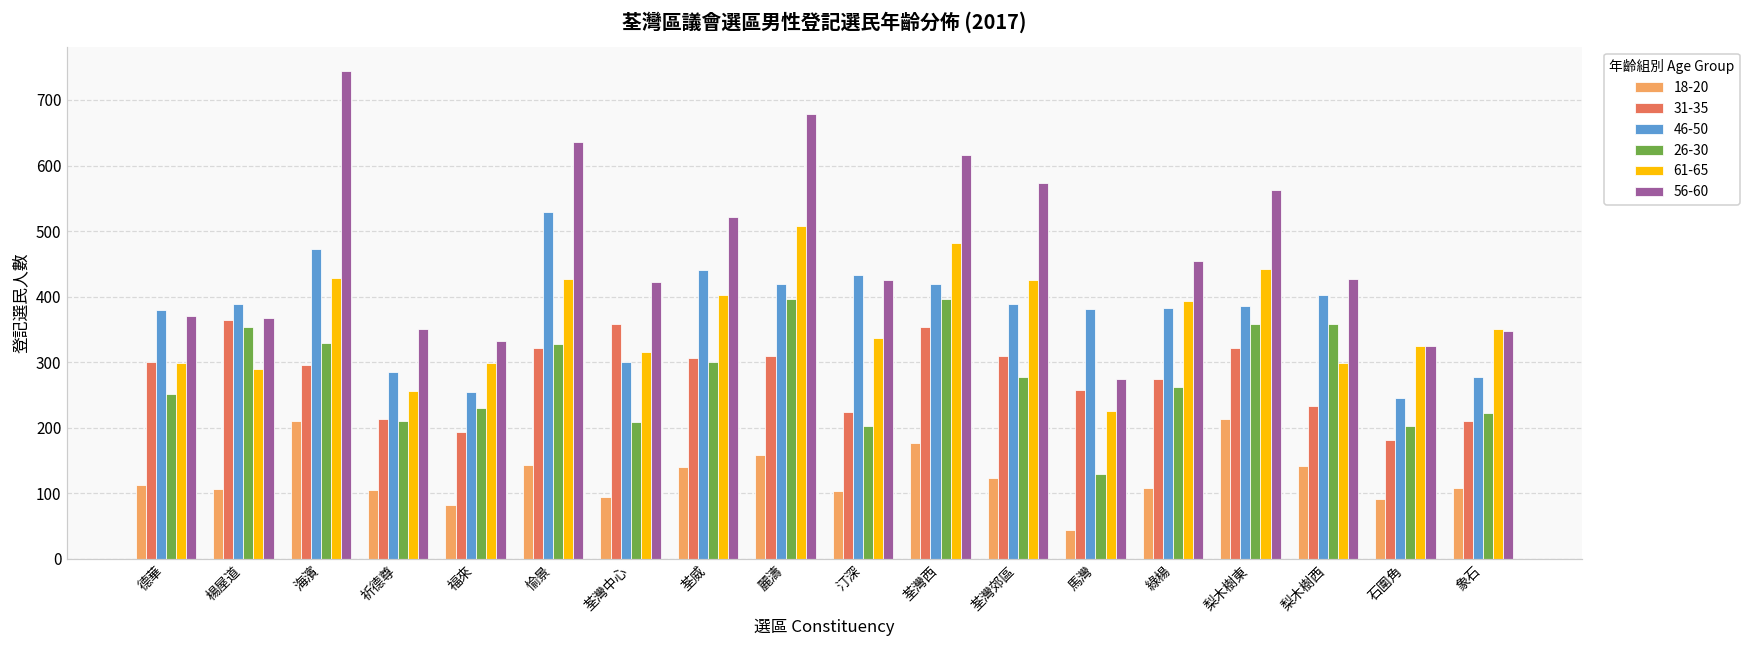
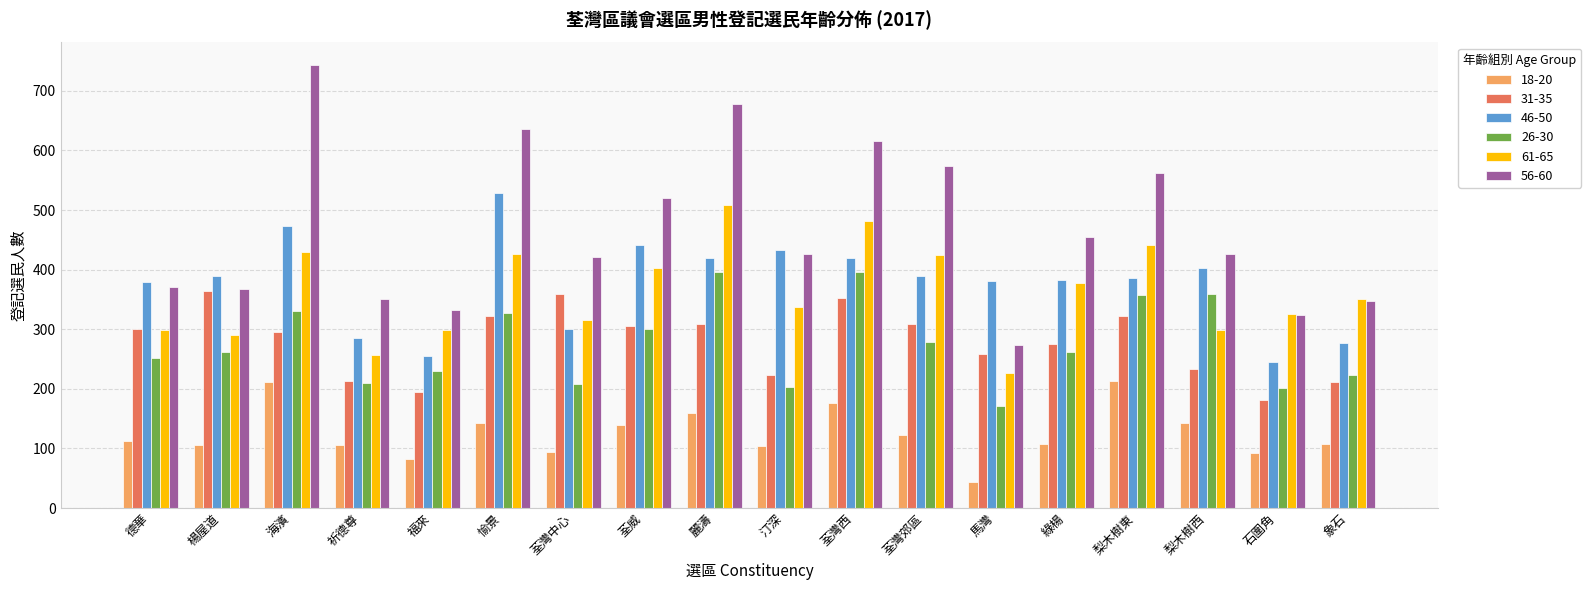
26-30, 楊屋道: 350 -> 260
26-30, 馬灣: 130 -> 170
61-65, 綠楊: 390 -> 380
